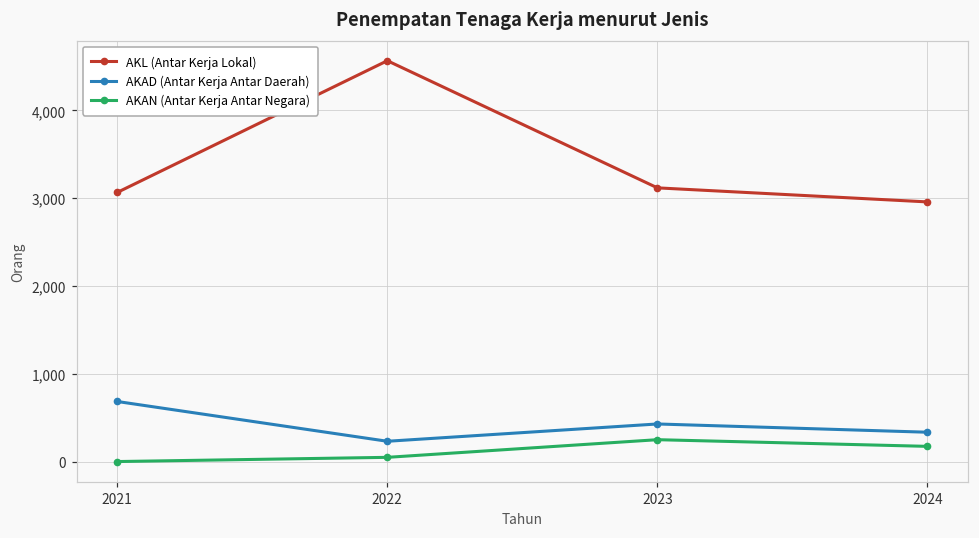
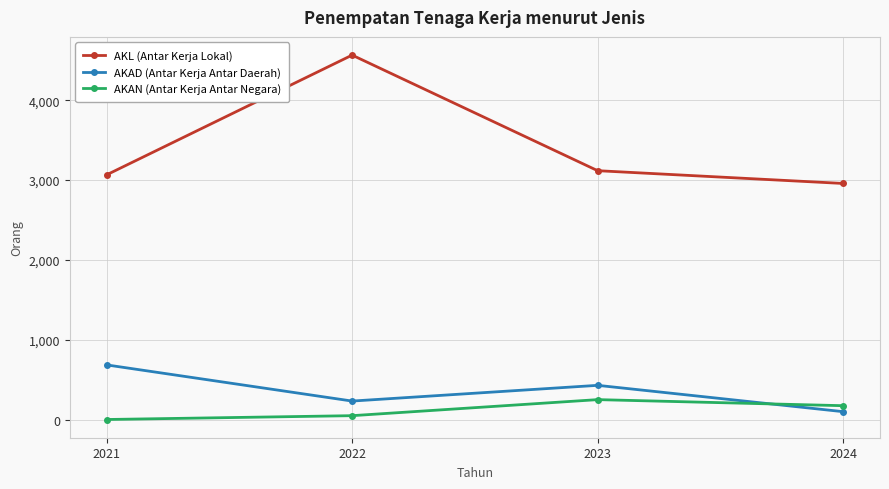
AKAD (Antar Kerja Antar Daerah), 2024: 300 -> 100
